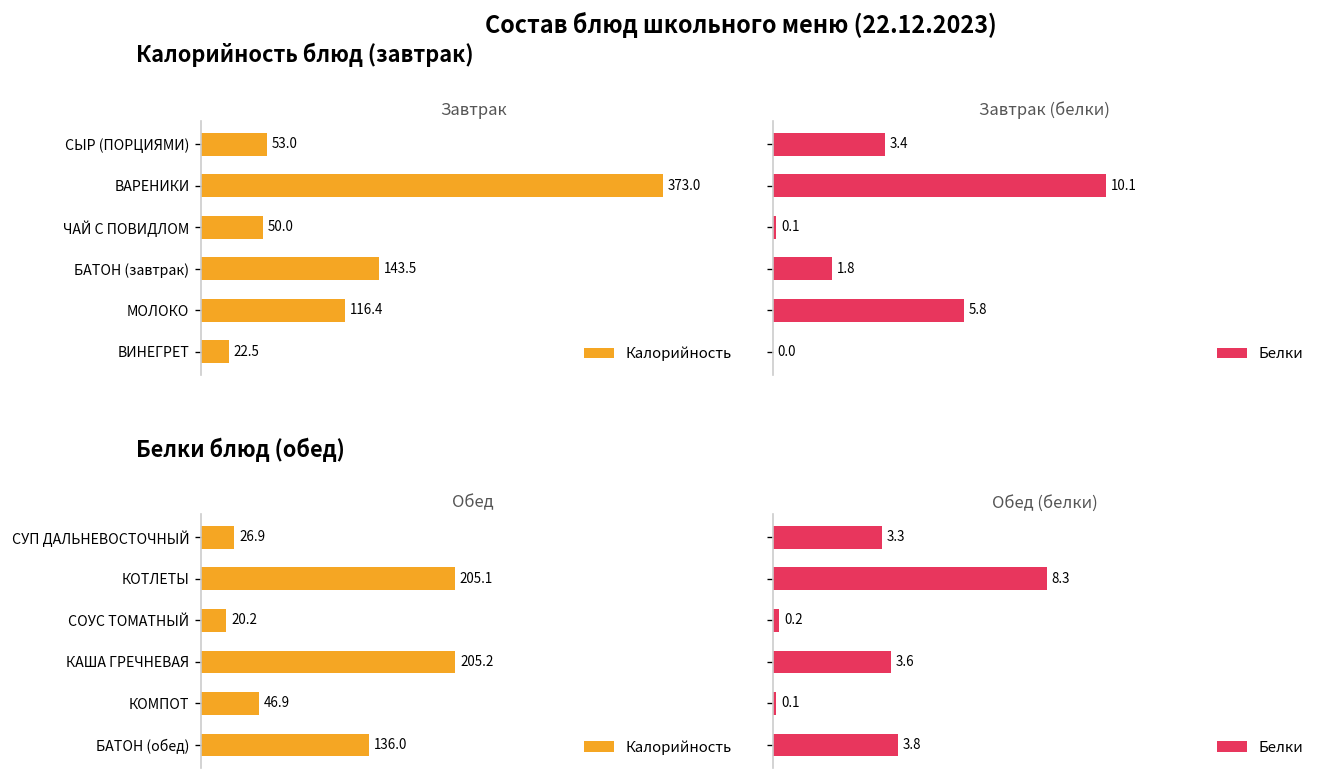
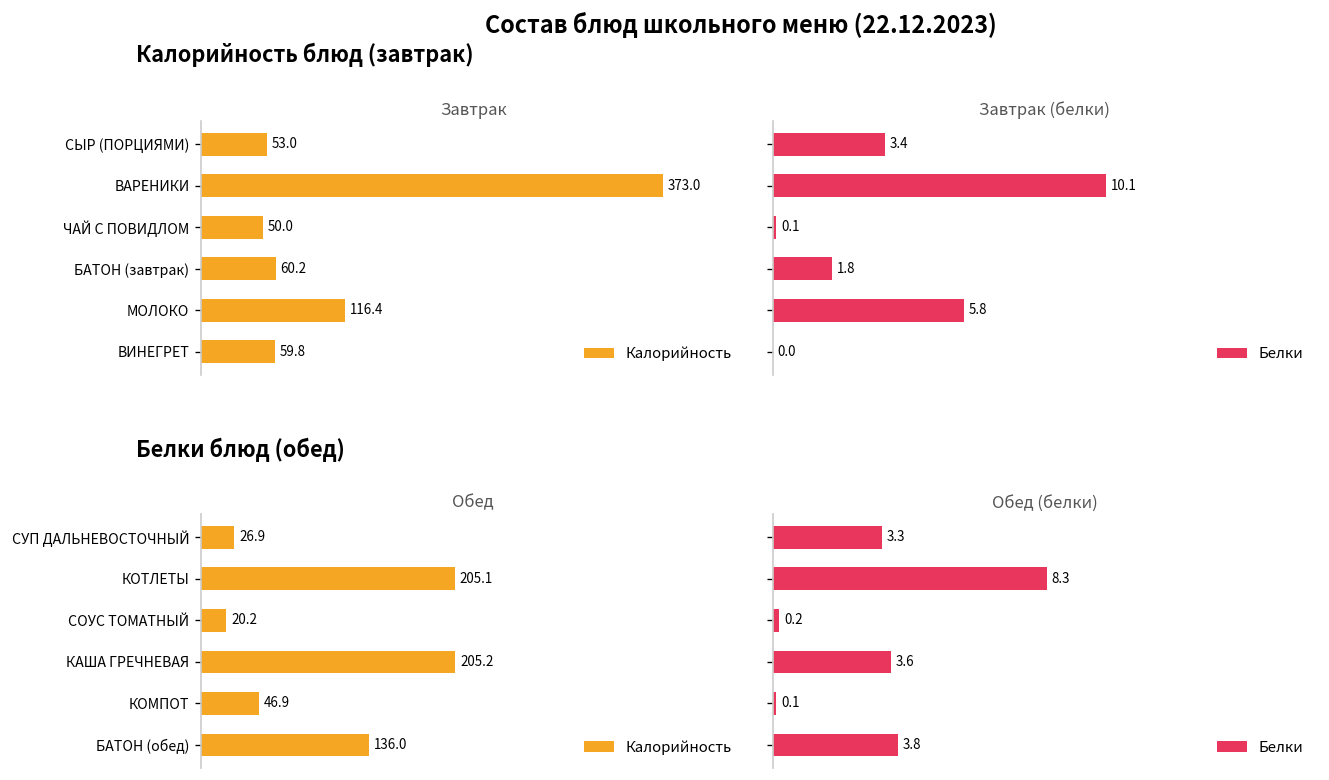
Завтрак, БАТОН (завтрак): 143.5 -> 60.2
Завтрак, ВИНЕГРЕТ: 22.5 -> 59.8
